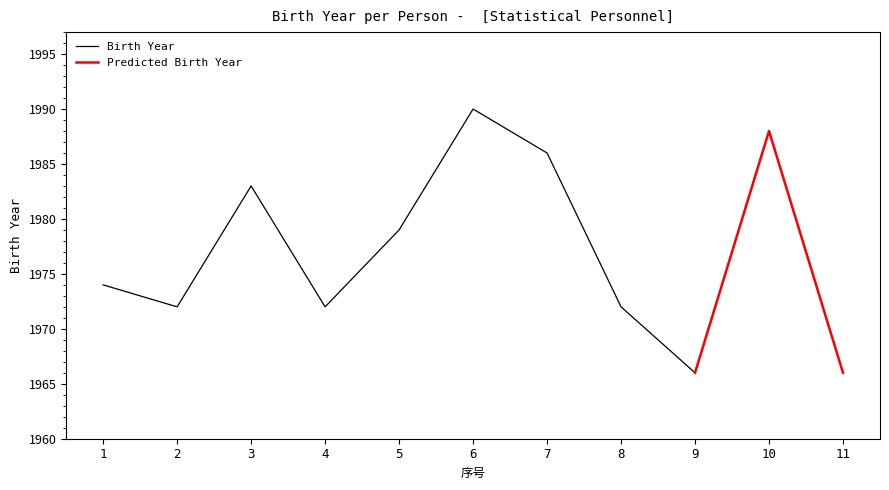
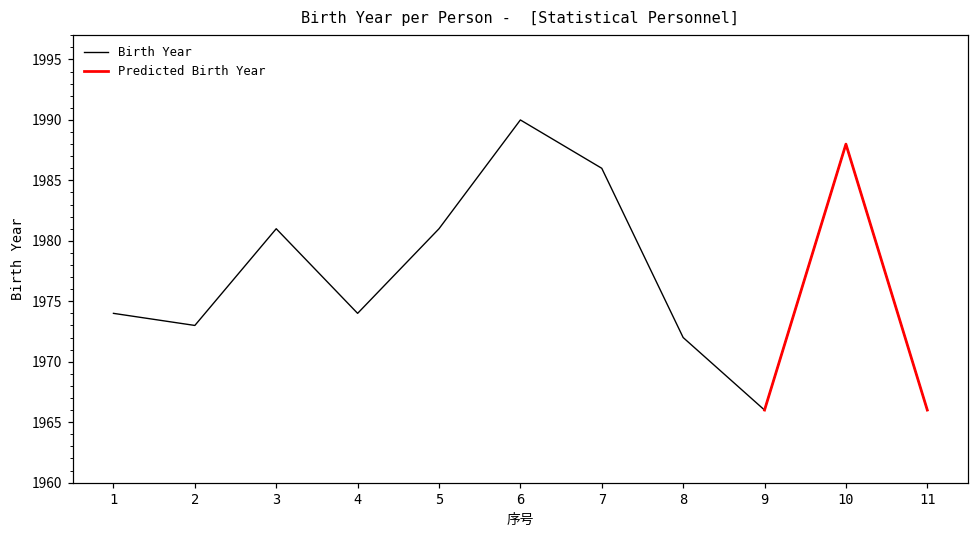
Birth Year, 2: 1972 -> 1973
Birth Year, 3: 1983 -> 1981
Birth Year, 4: 1972 -> 1974
Birth Year, 5: 1979 -> 1981
